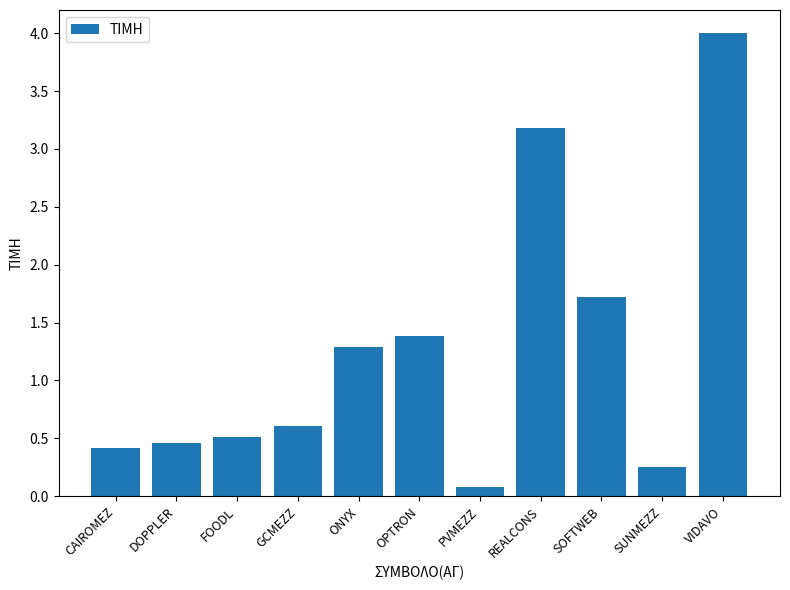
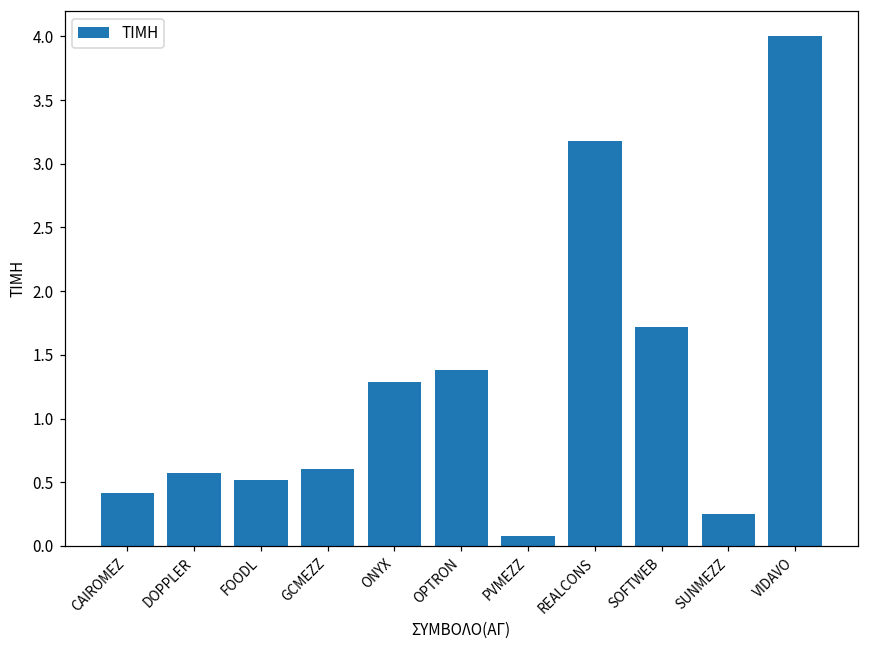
DOPPLER: 0.46 -> 0.57
